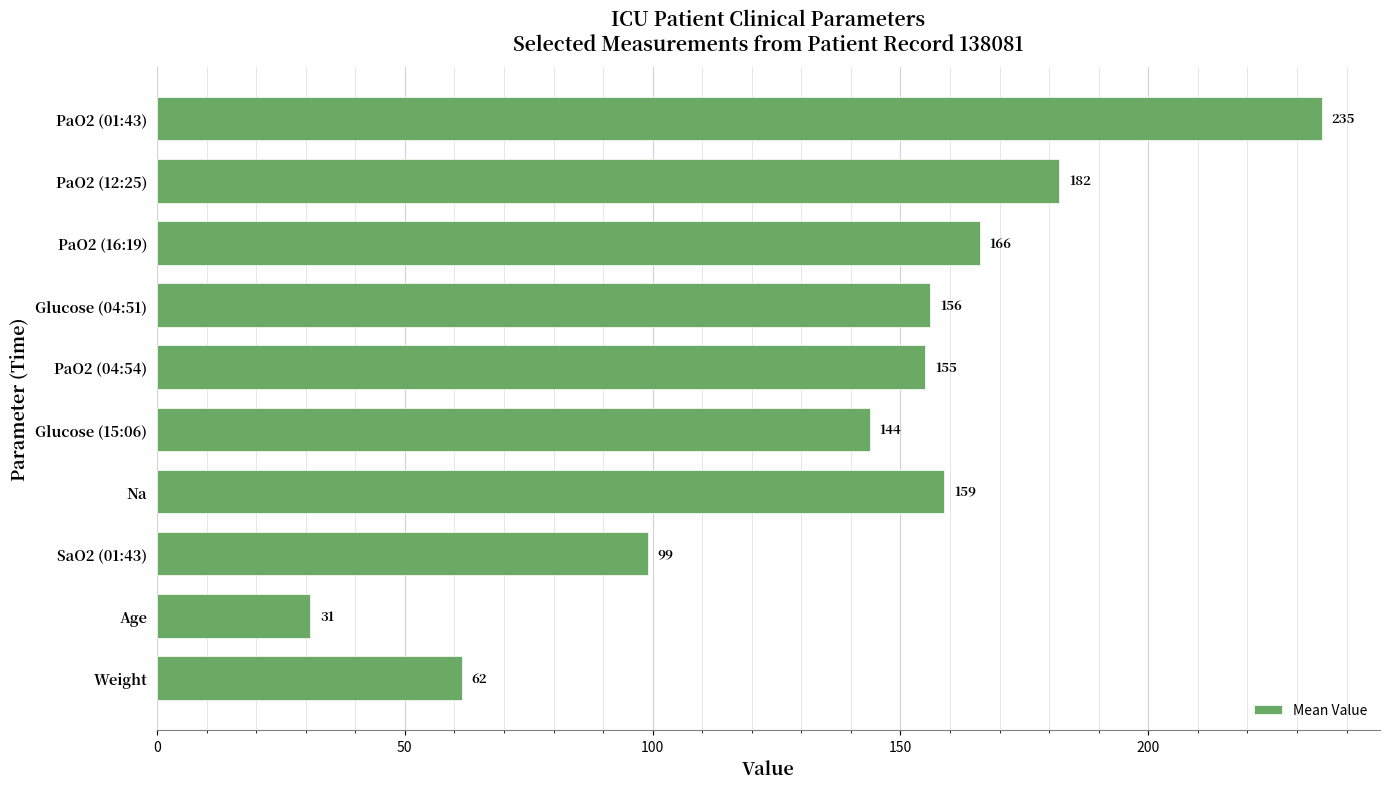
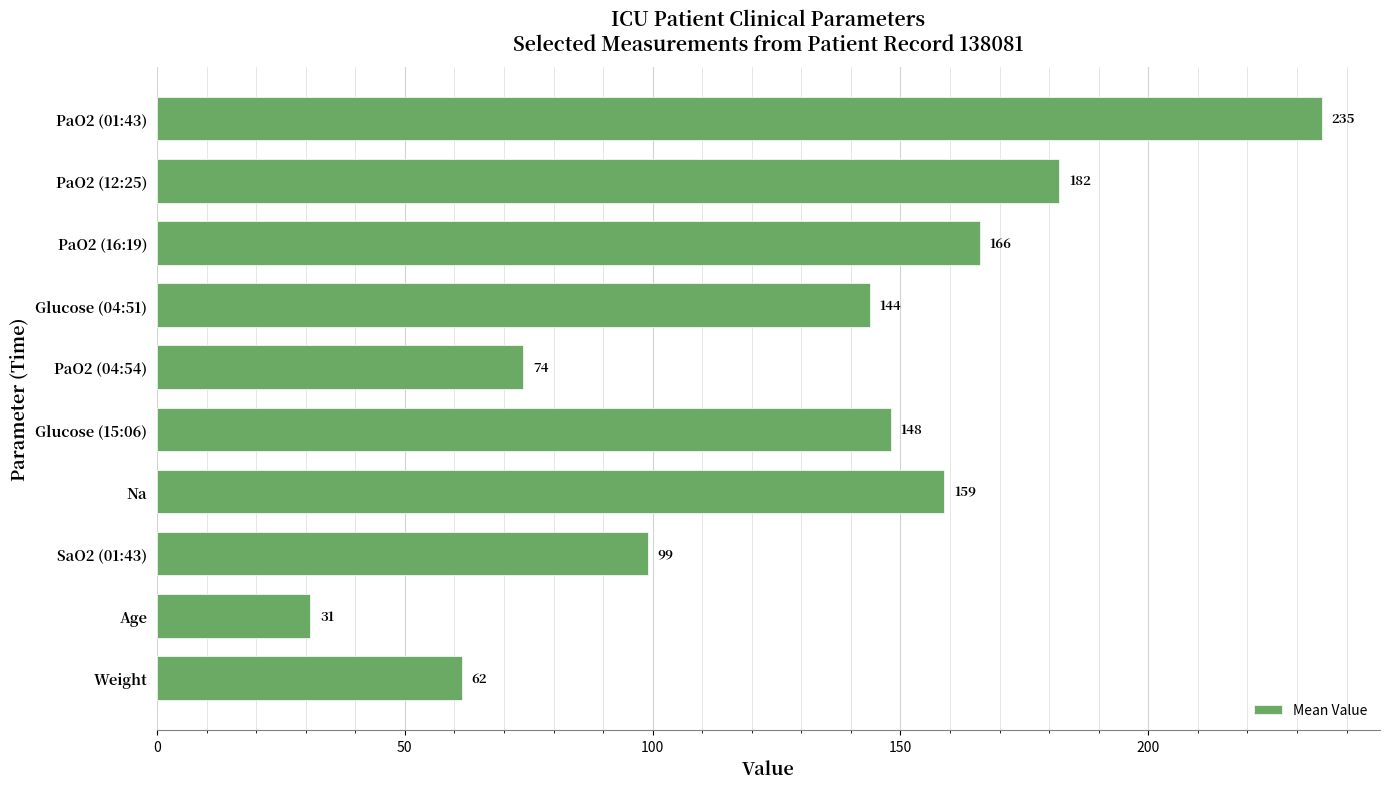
Glucose (04:51): 156 -> 144
PaO2 (04:54): 155 -> 74
Glucose (15:06): 144 -> 148
